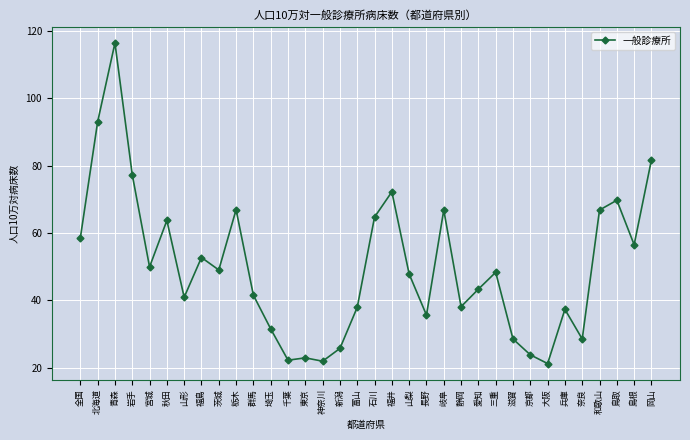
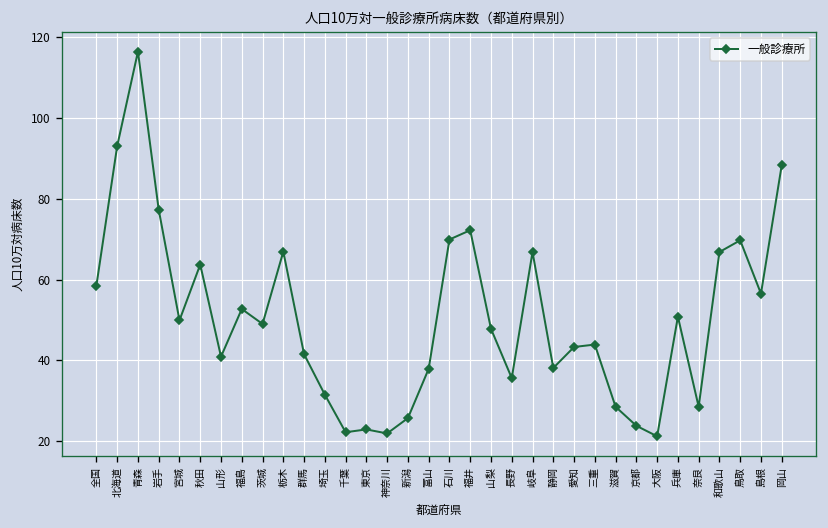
石川: 65 -> 70
三重: 48 -> 44
兵庫: 37 -> 51
岡山: 82 -> 88
